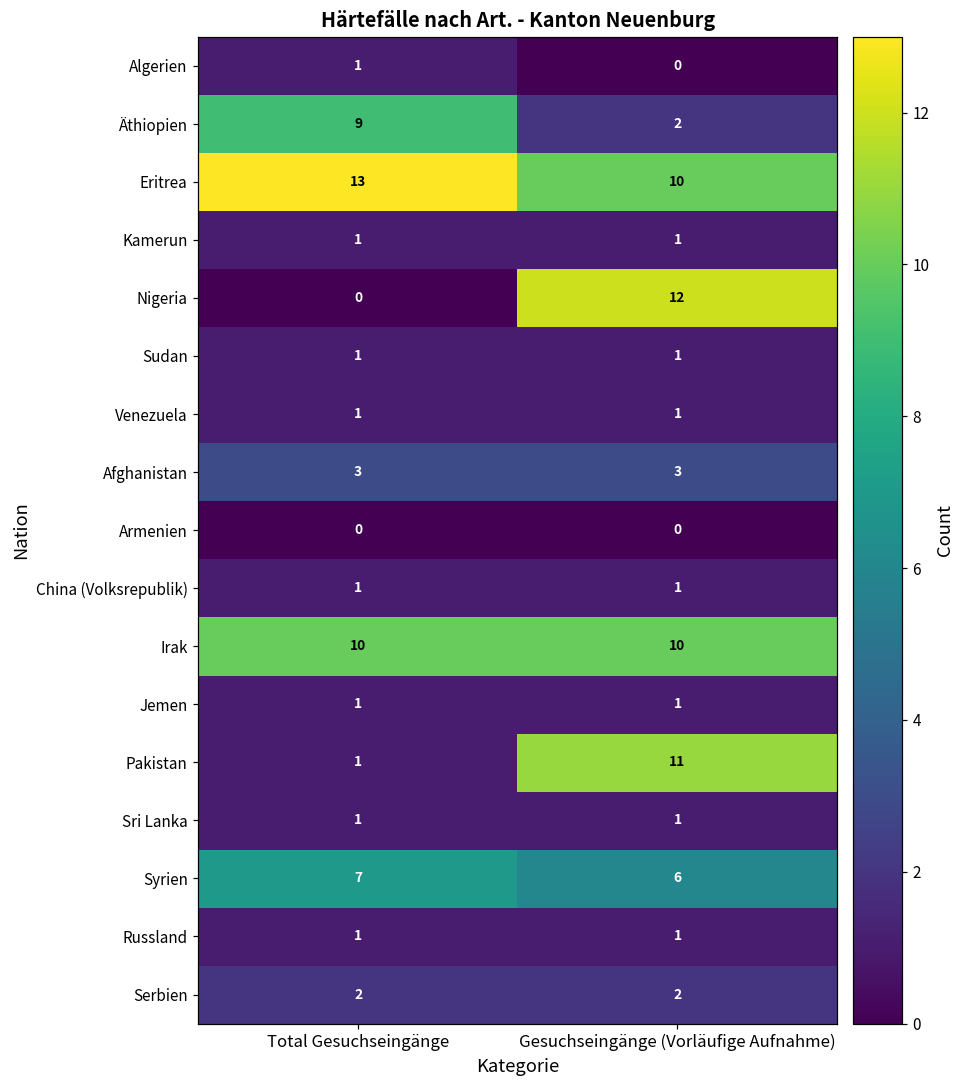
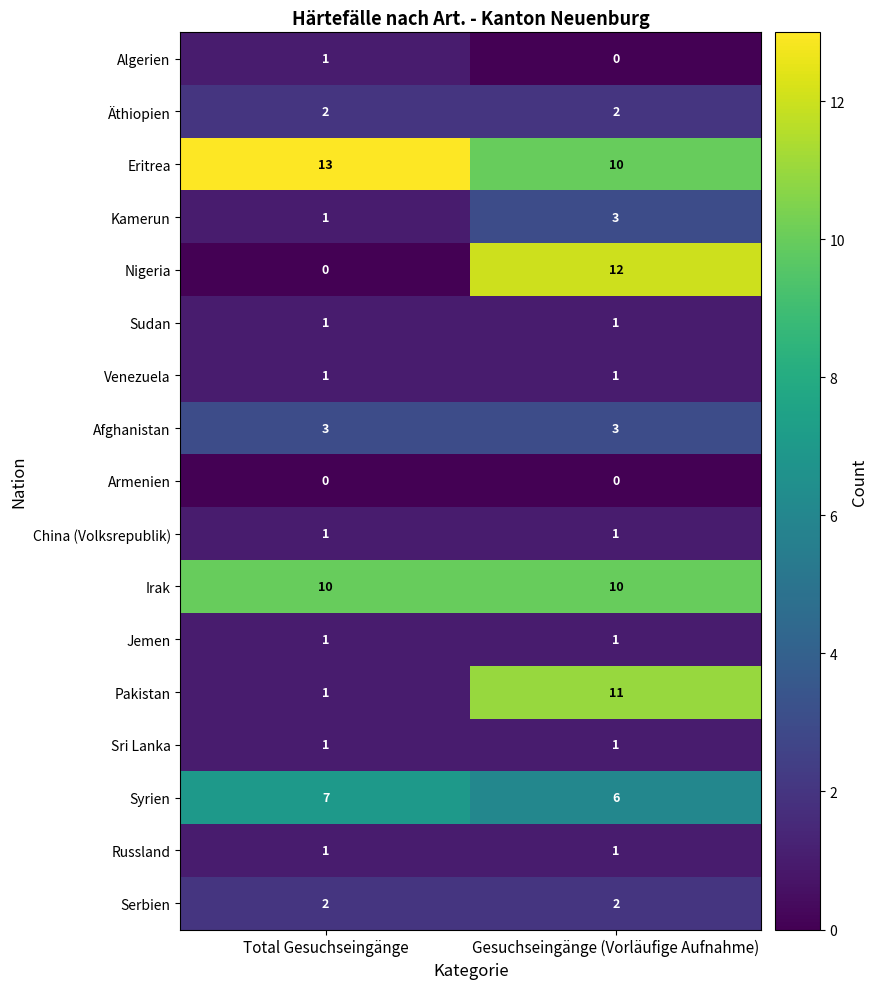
Äthiopien, Total Gesuchseingänge: 9 -> 2
Kamerun, Gesuchseingänge (Vorläufige Aufnahme): 1 -> 3
